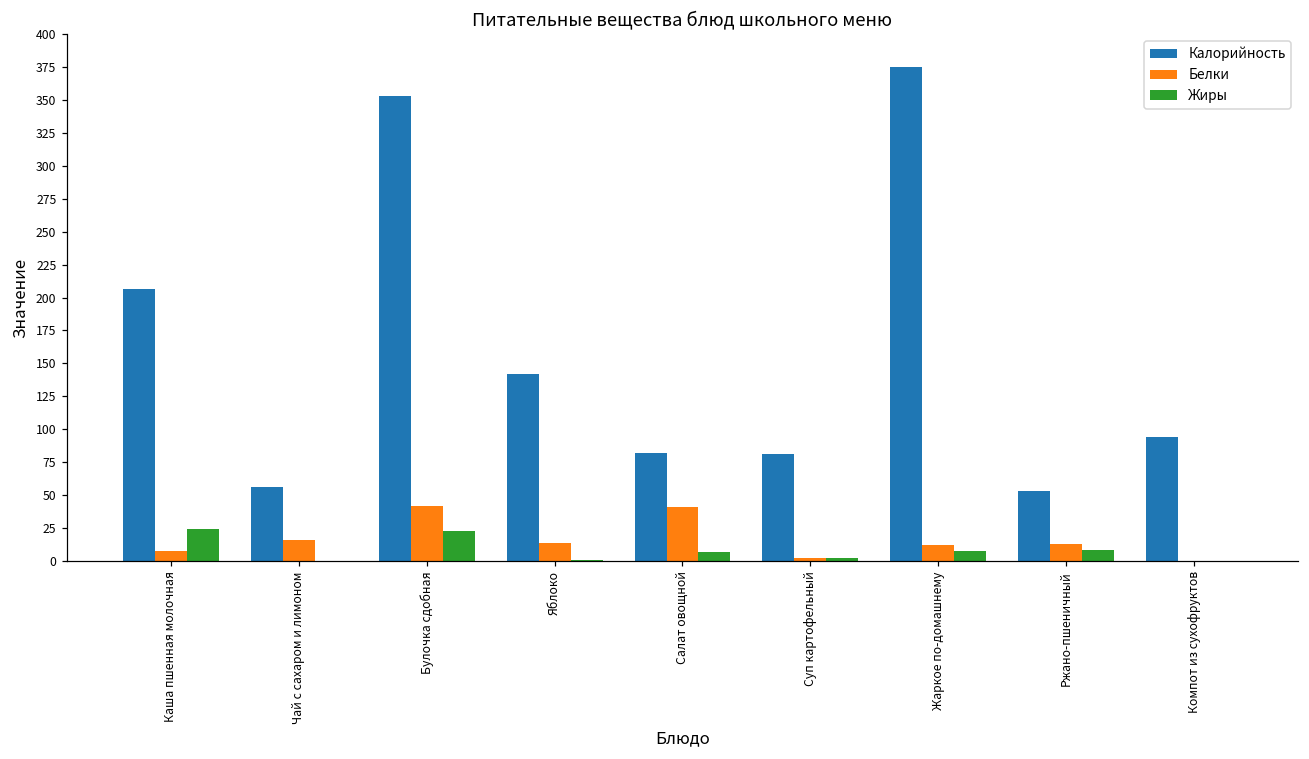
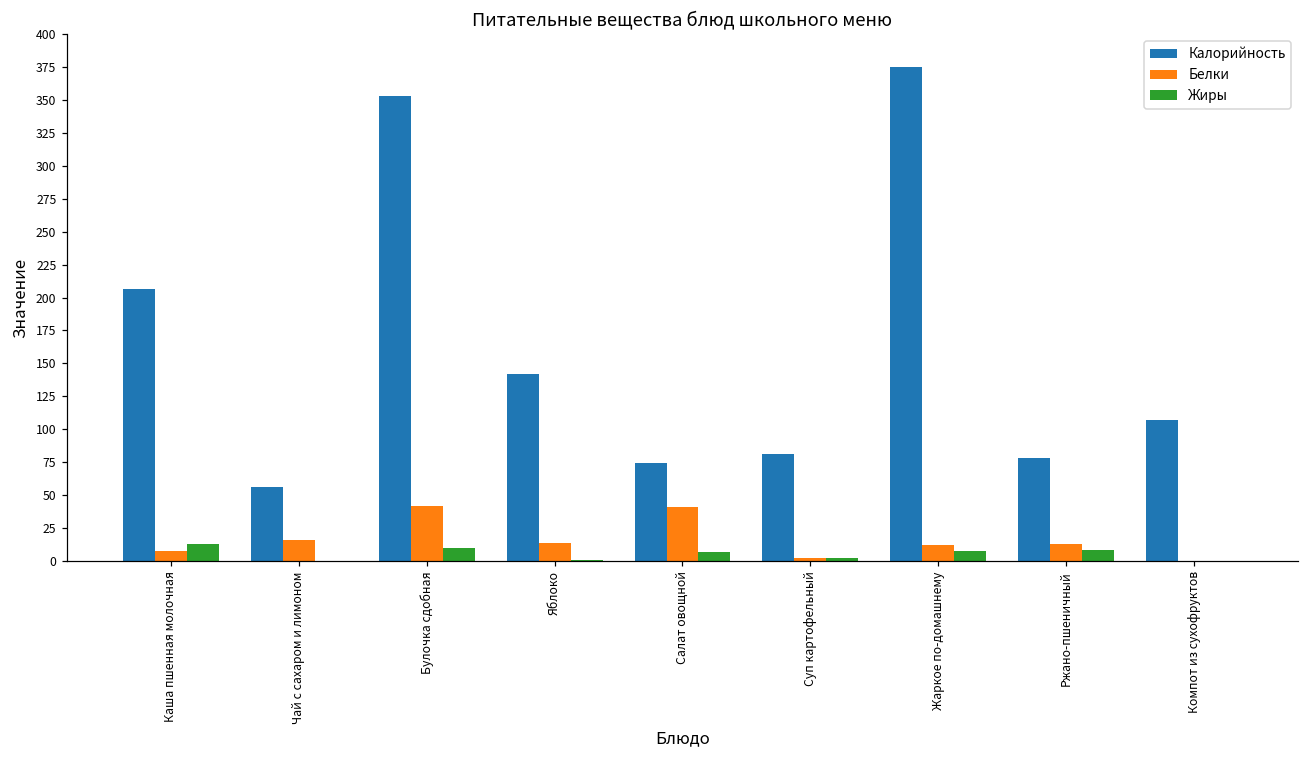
Жиры, Каша пшенная молочная: 24 -> 13
Жиры, Булочка сдобная: 23 -> 9
Калорийность, Салат овощной: 82 -> 74
Калорийность, Ржано-пшеничный: 53 -> 78
Калорийность, Компот из сухофруктов: 94 -> 107
